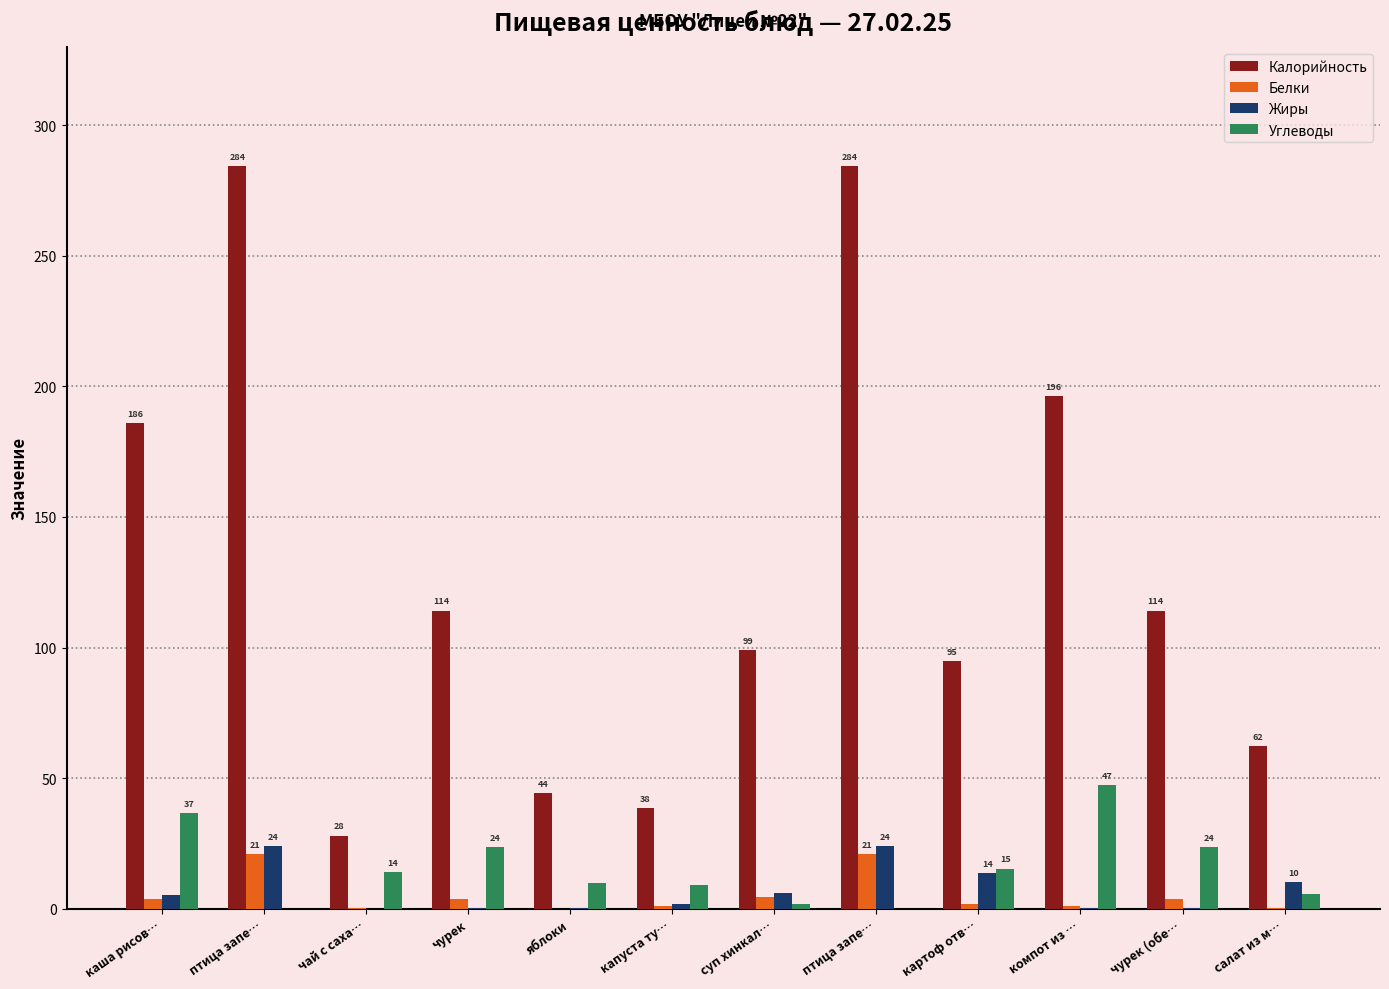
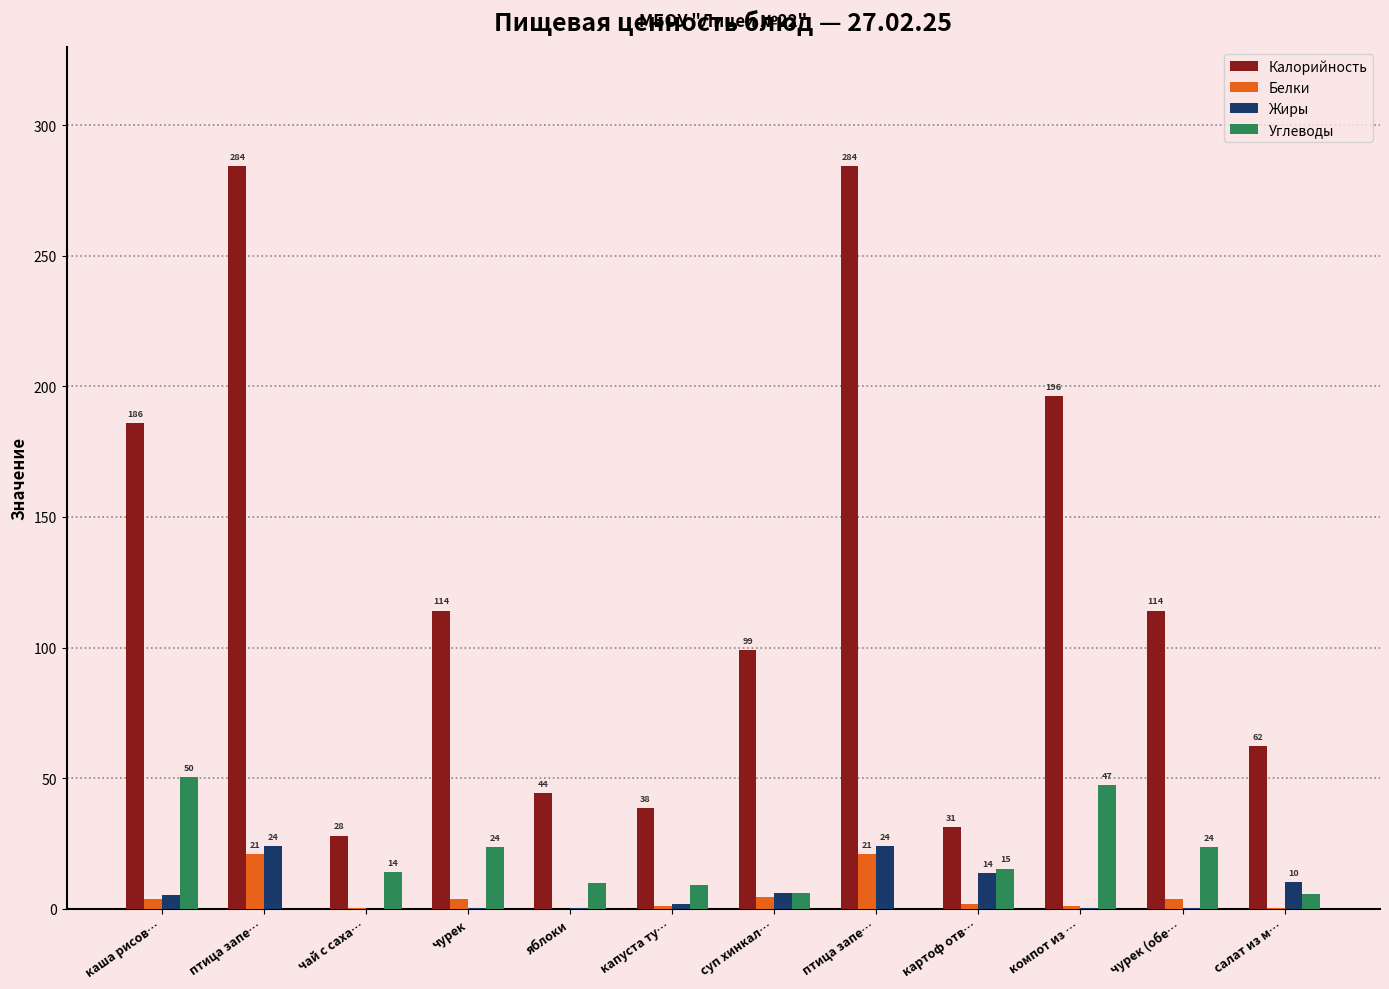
Углеводы, каша рисов…: 37 -> 50
Углеводы, суп хинкал…: 2 -> 6
Калорийность, картоф отв…: 95 -> 31
